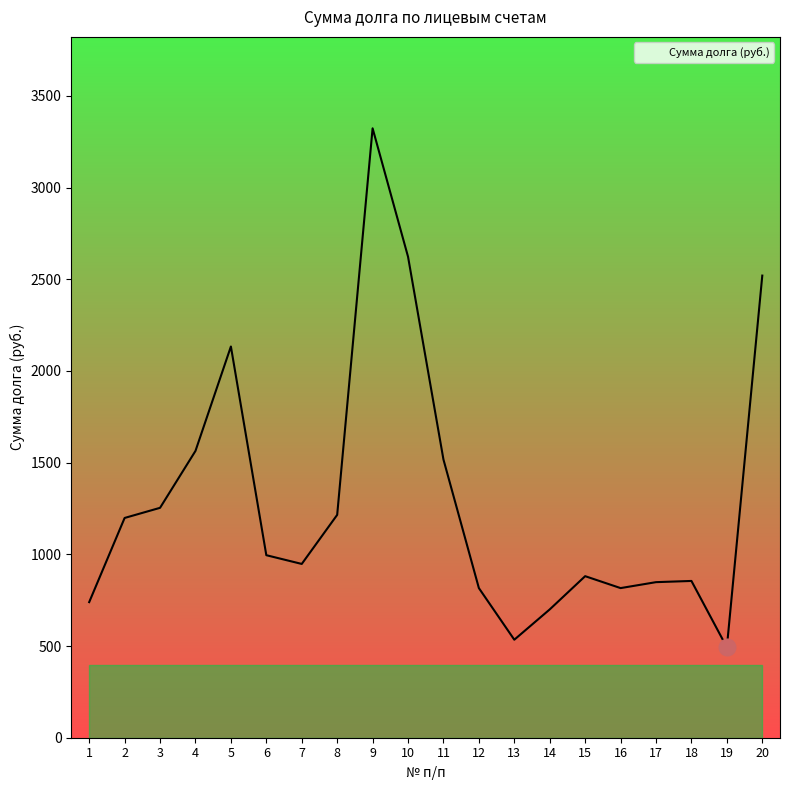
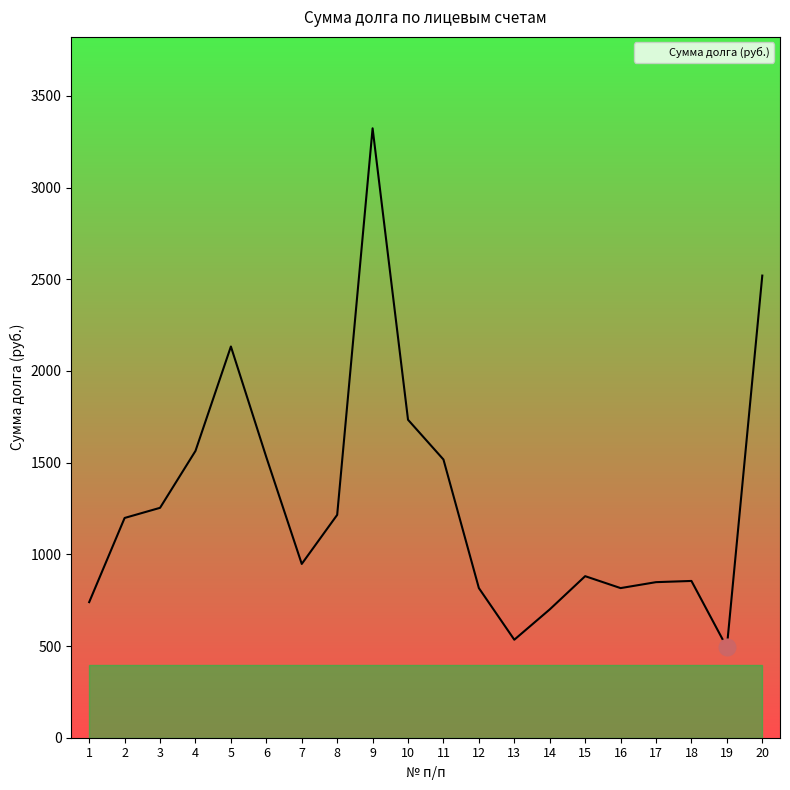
Сумма долга (руб.), 6: 1000 -> 1530
Сумма долга (руб.), 10: 2620 -> 1730
